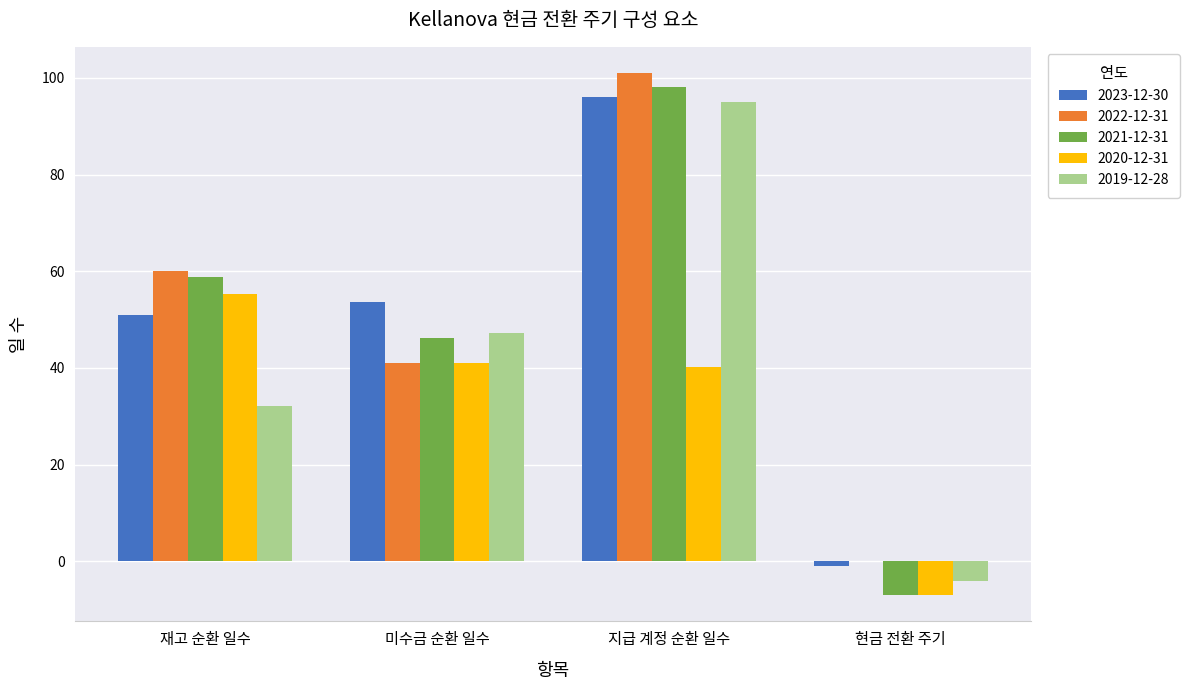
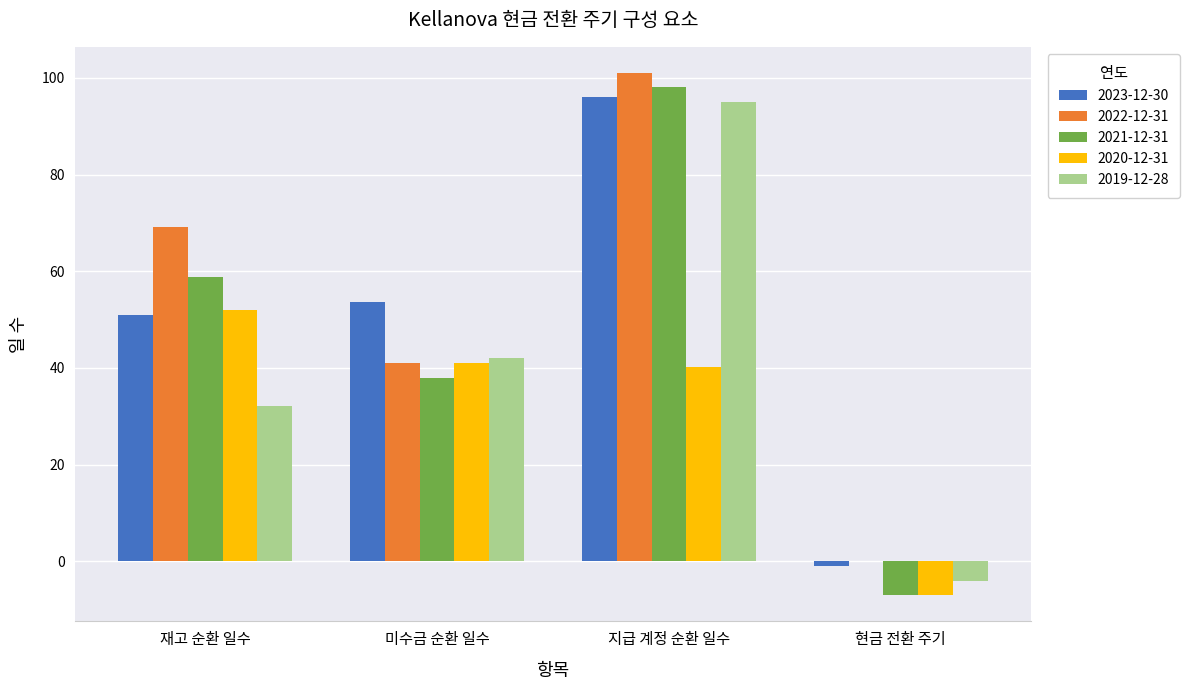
2022-12-31, 재고 순환 일수: 60 -> 69
2020-12-31, 재고 순환 일수: 55 -> 52
2021-12-31, 미수금 순환 일수: 46 -> 38
2019-12-28, 미수금 순환 일수: 47 -> 42
